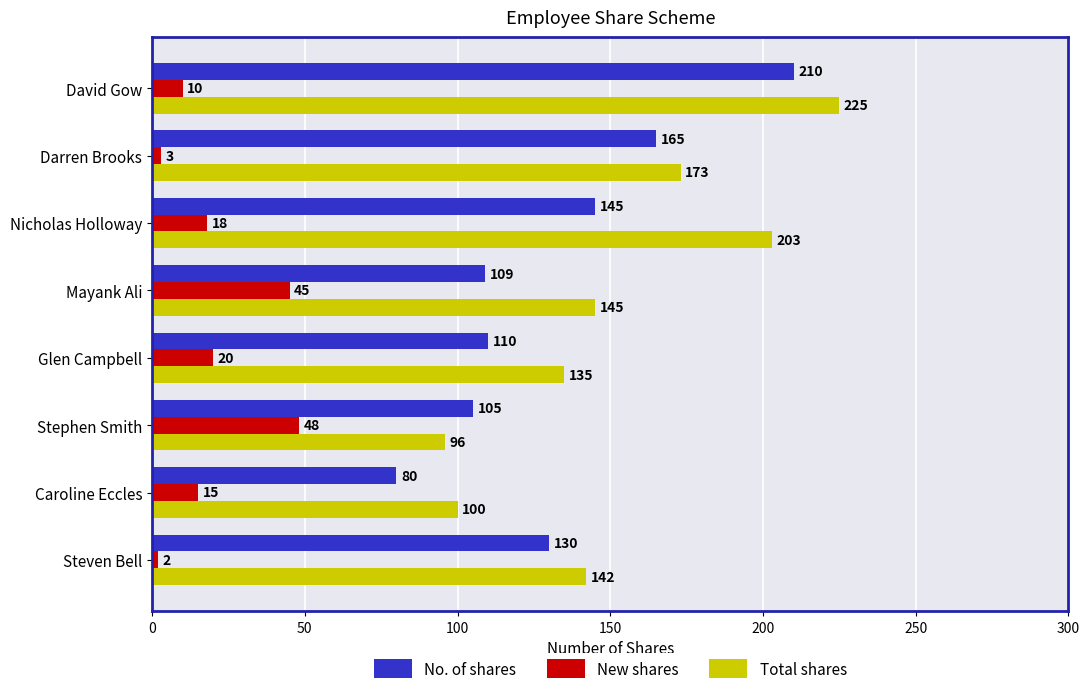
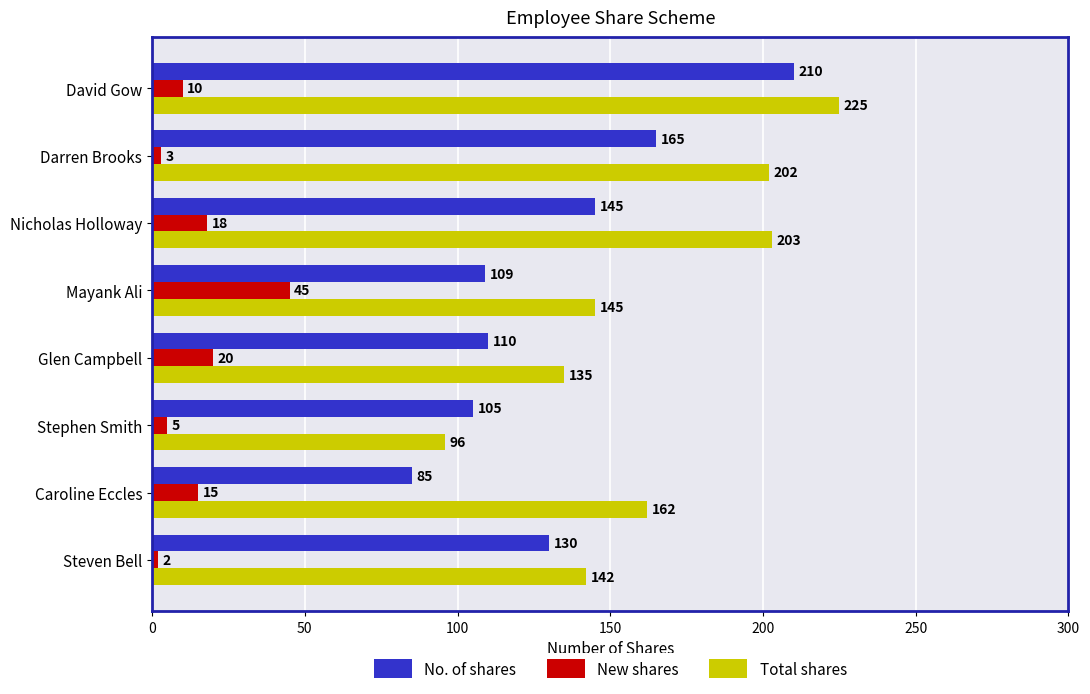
Total shares, Darren Brooks: 173 -> 202
New shares, Stephen Smith: 48 -> 5
No. of shares, Caroline Eccles: 80 -> 85
Total shares, Caroline Eccles: 100 -> 162
